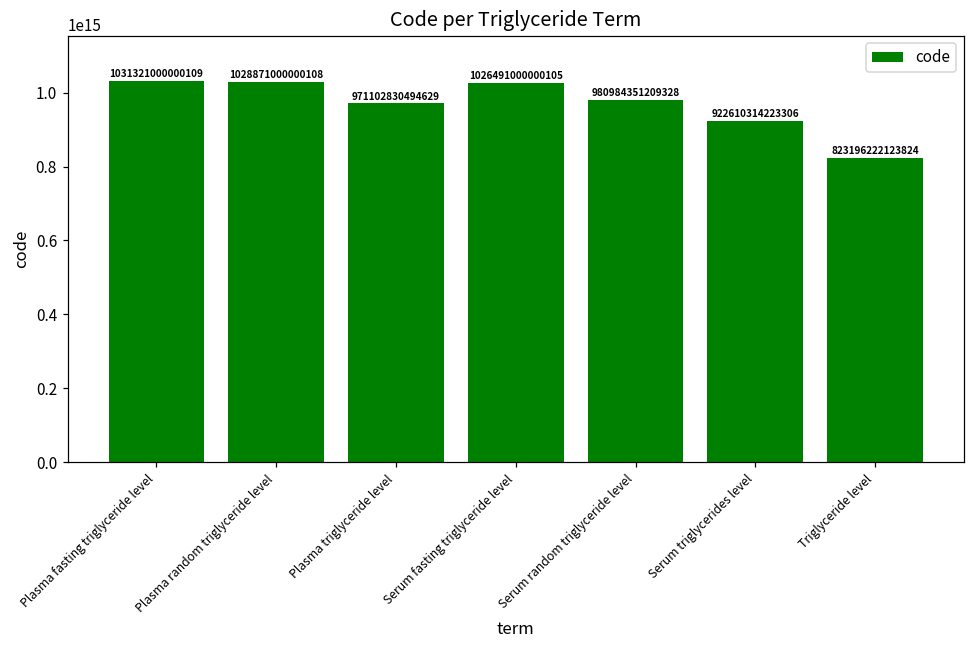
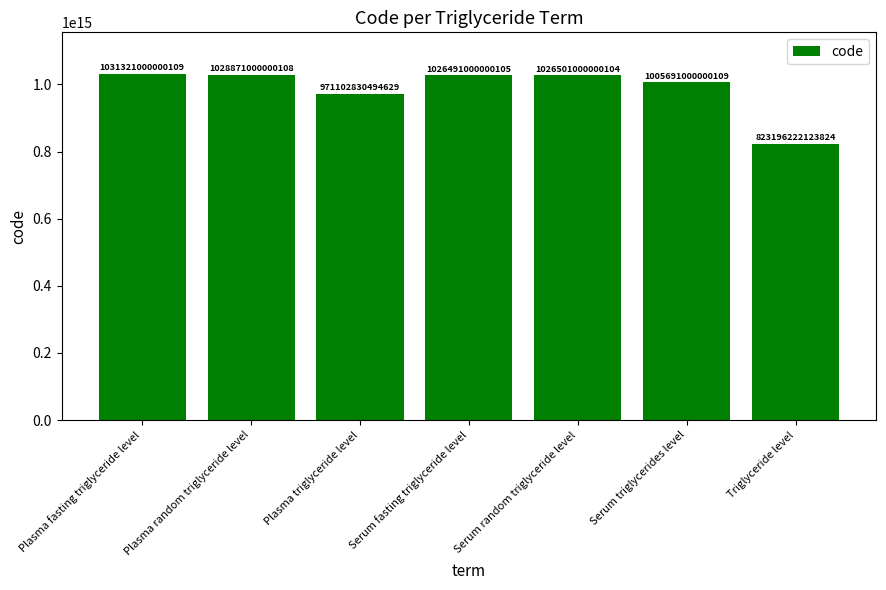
Serum random triglyceride level: 980984351209328 -> 1026501000000104
Serum triglycerides level: 922610314223306 -> 1005691000000109
